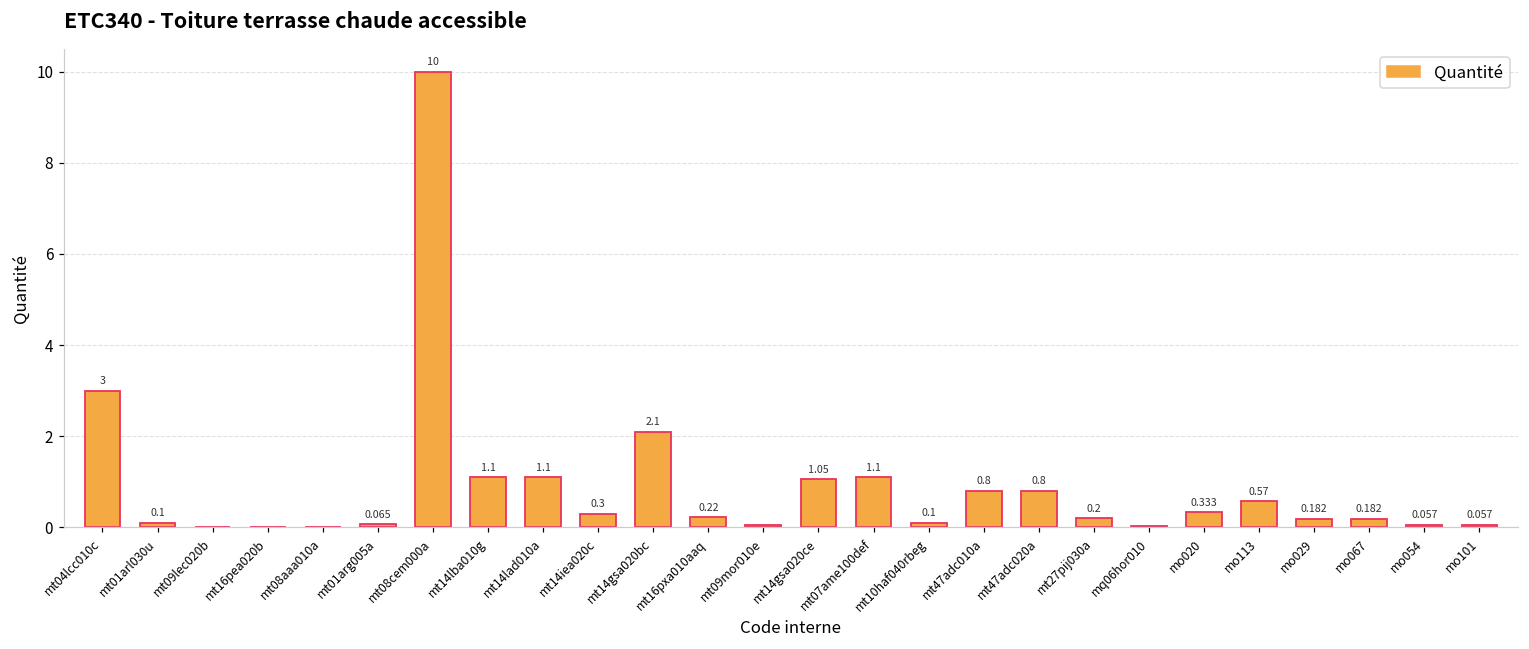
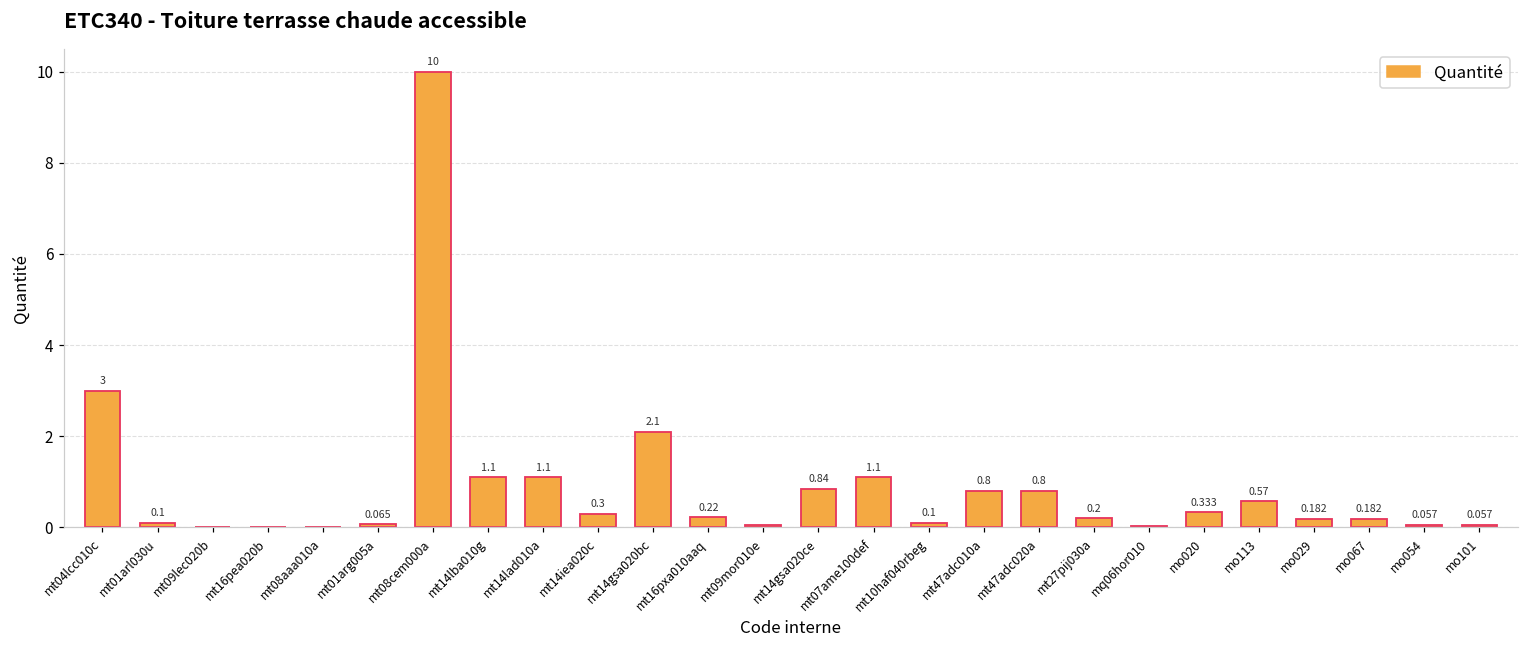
mt14gsa020ce: 1.05 -> 0.84
